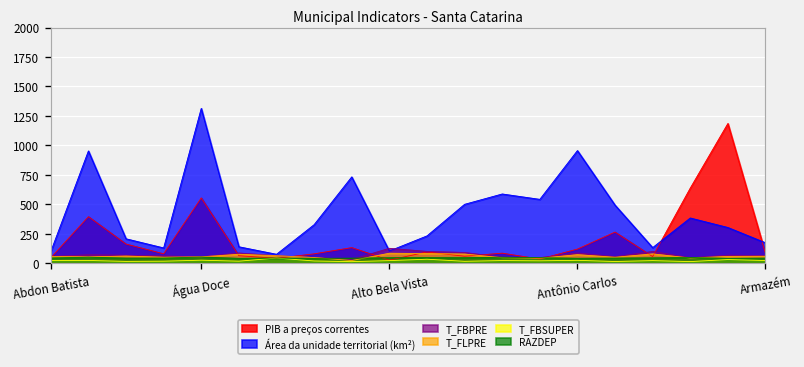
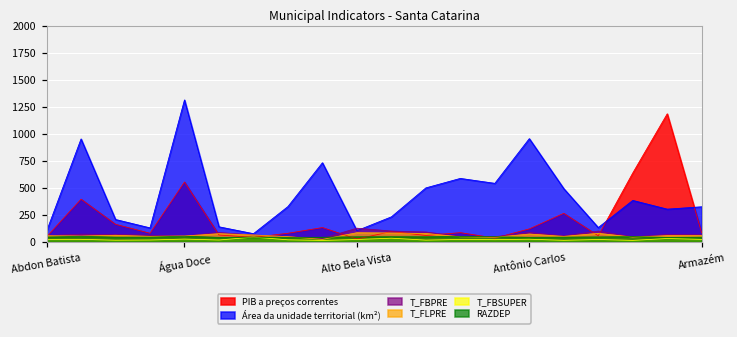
Área da unidade territorial (km²), Armazém: 200 -> 300
